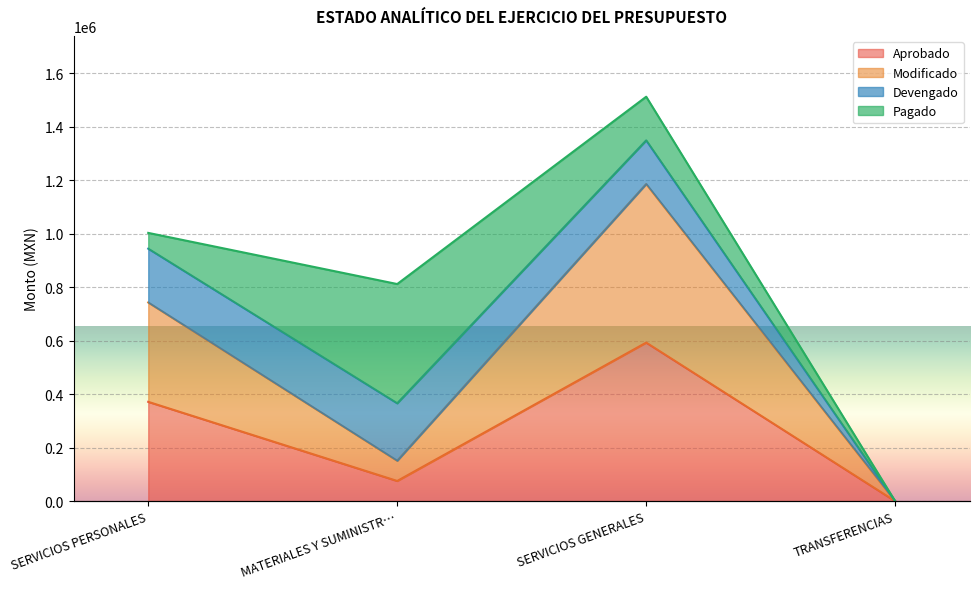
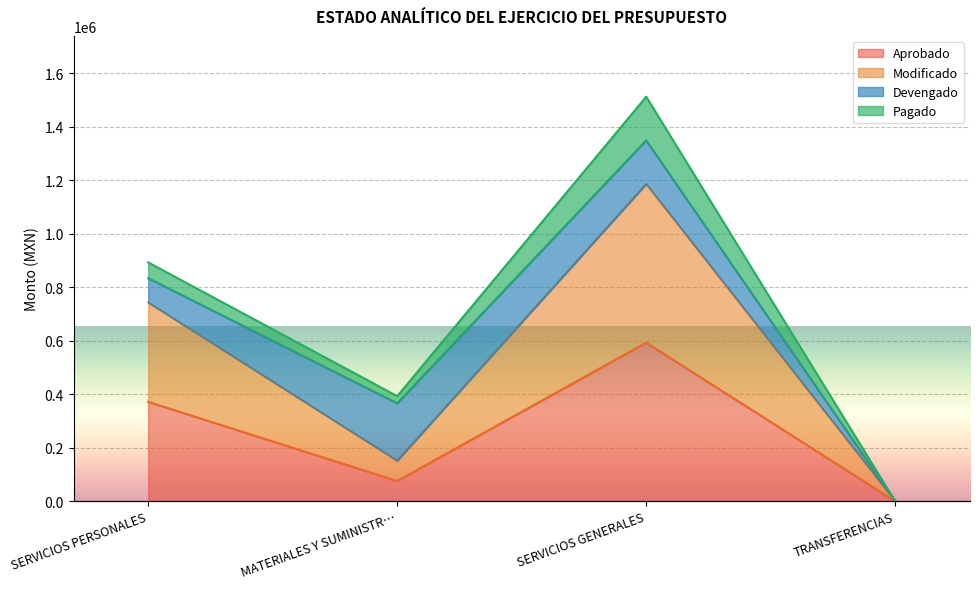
Devengado, SERVICIOS PERSONALES: 200000 -> 90000
Pagado, MATERIALES Y SUMINISTR…: 450000 -> 30000
